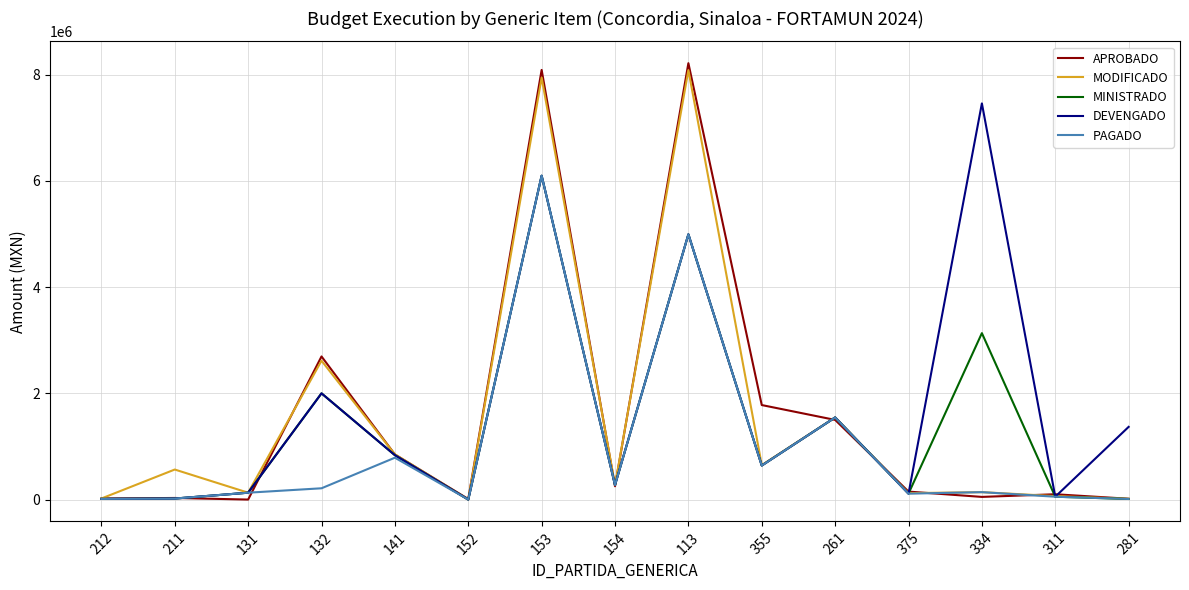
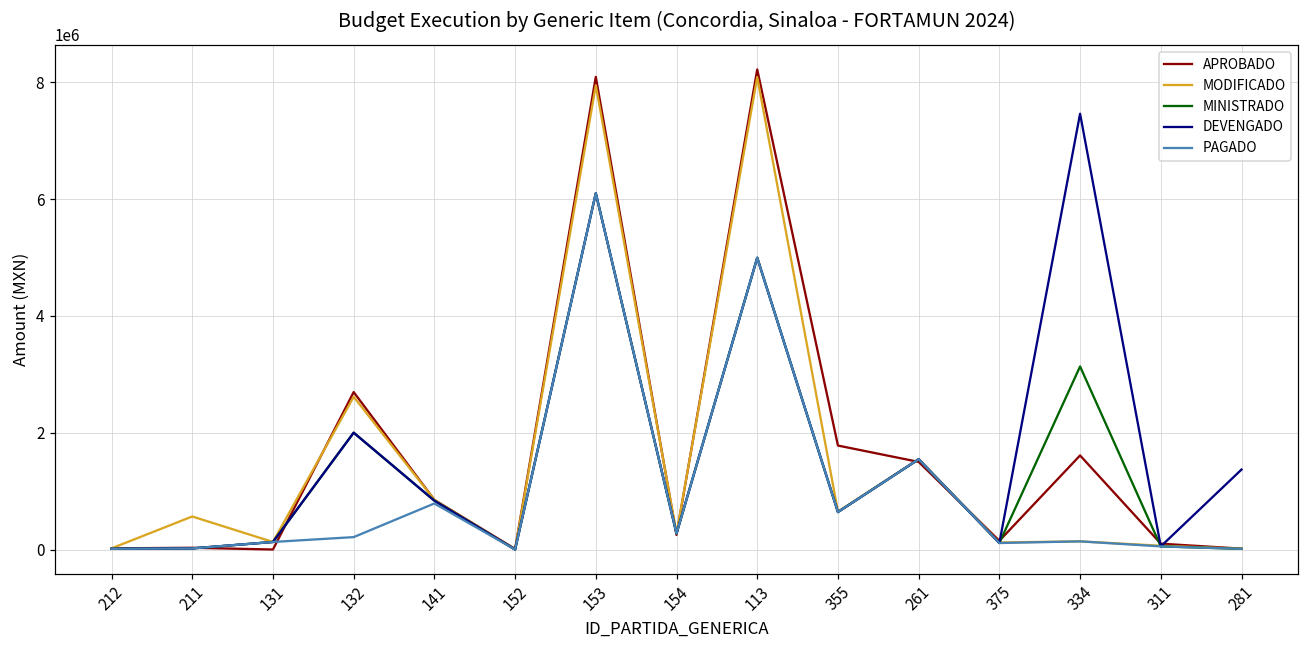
APROBADO, 334: 100000 -> 1600000
